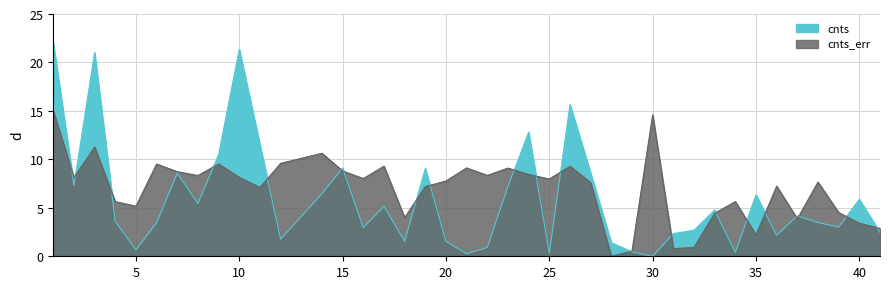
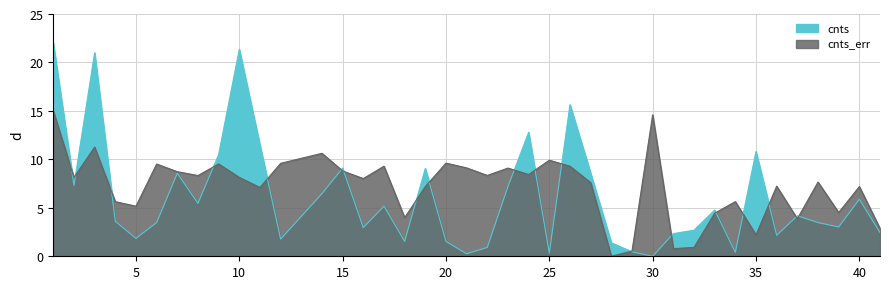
cnts, 5: 1 -> 2
cnts_err, 20: 8 -> 10
cnts_err, 25: 8 -> 10
cnts, 35: 6 -> 11
cnts_err, 40: 3 -> 7
